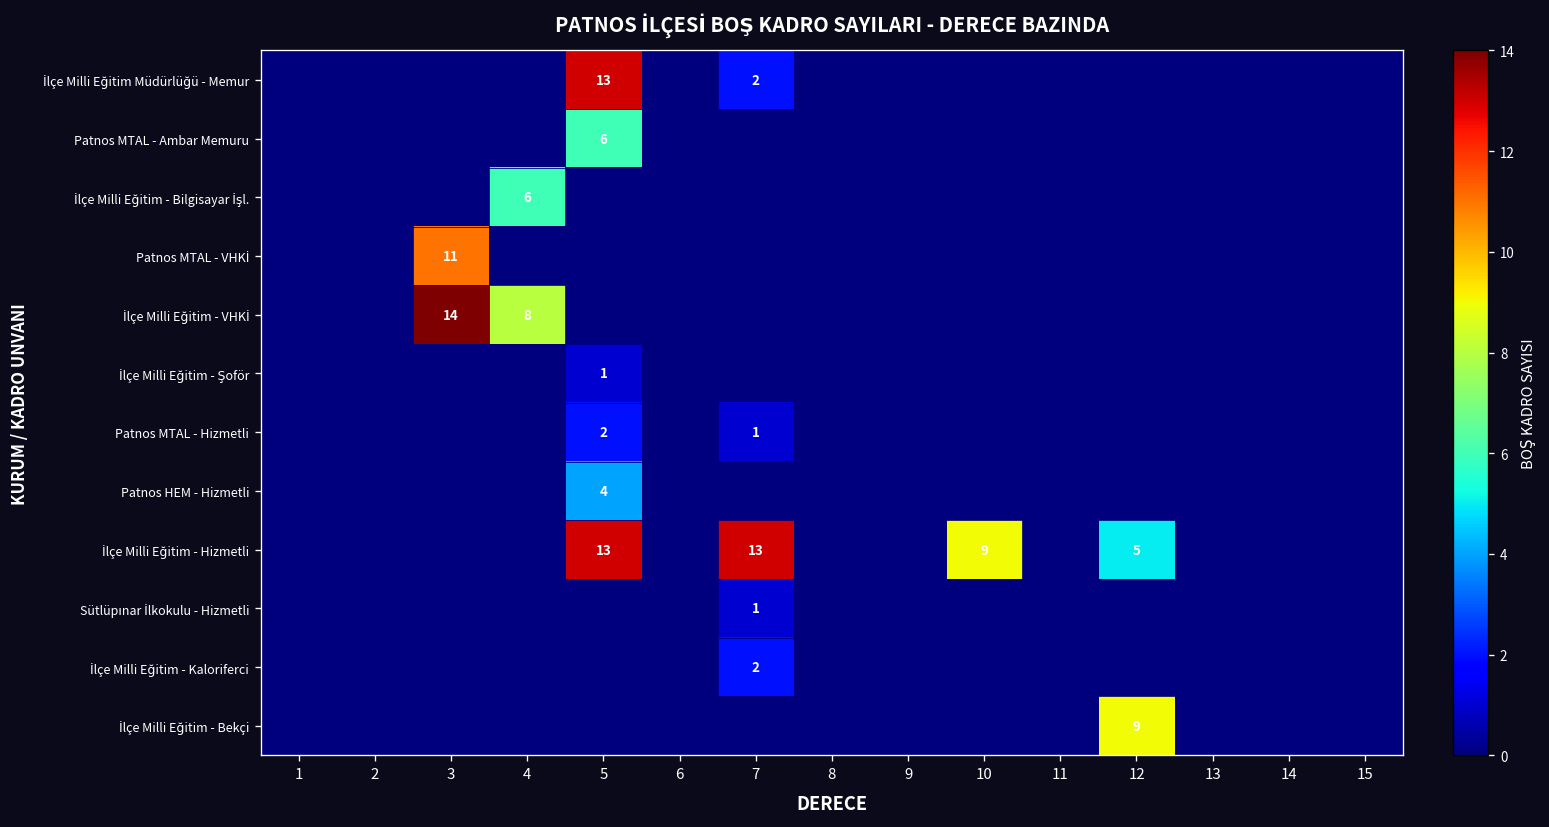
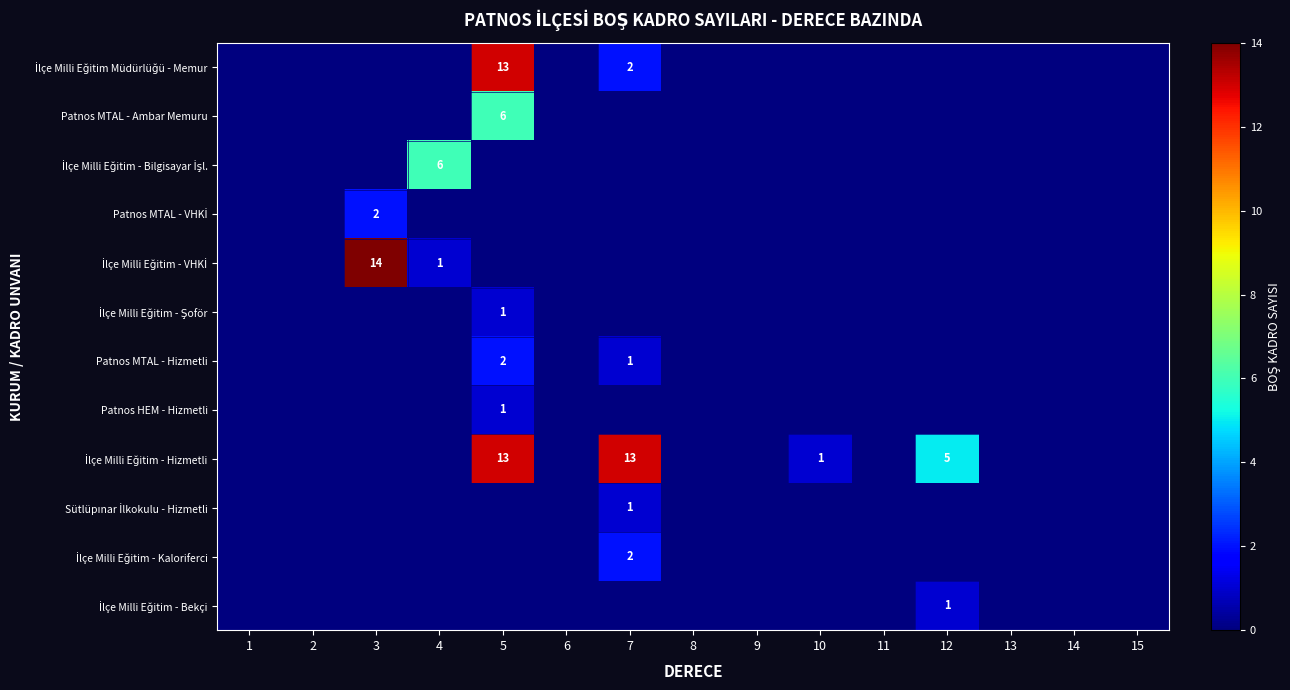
Patnos MTAL - VHKİ, 3: 11 -> 2
İlçe Milli Eğitim - VHKİ, 4: 8 -> 1
Patnos HEM - Hizmetli, 5: 4 -> 1
İlçe Milli Eğitim - Hizmetli, 10: 9 -> 1
İlçe Milli Eğitim - Bekçi, 12: 9 -> 1
